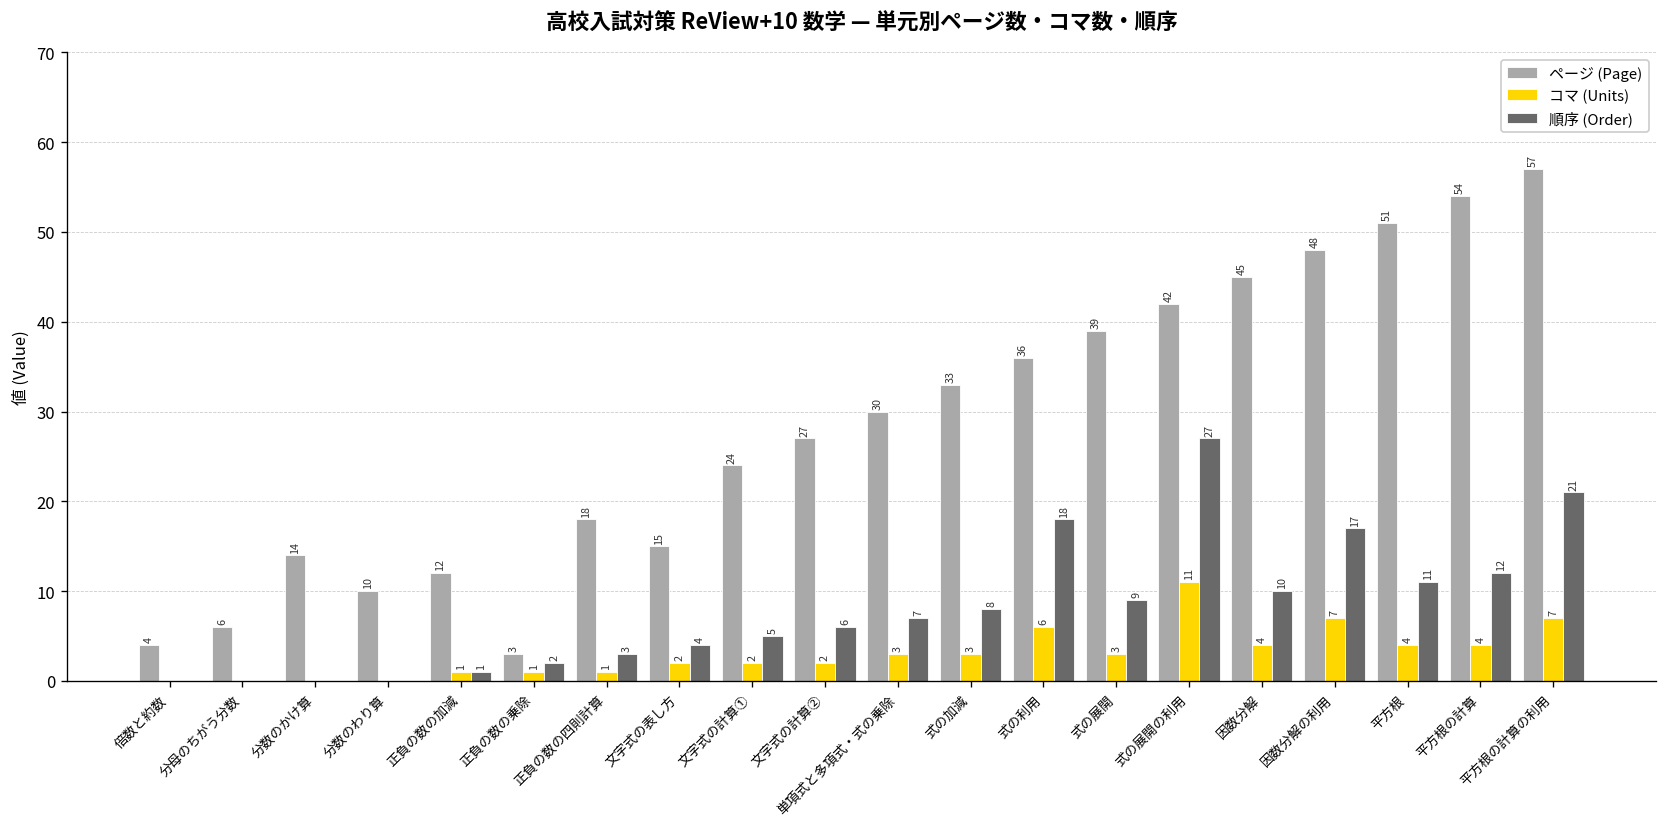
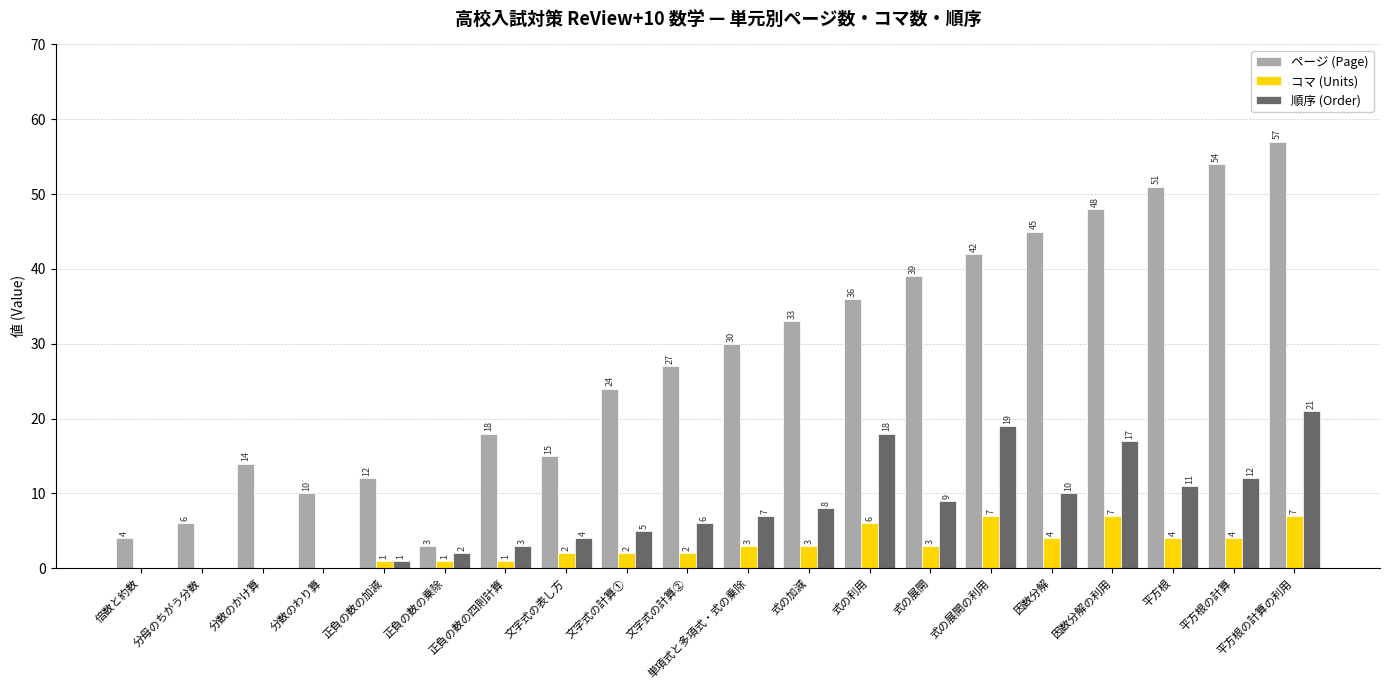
コマ (Units), 式の展開の利用: 11 -> 7
順序 (Order), 式の展開の利用: 27 -> 19
